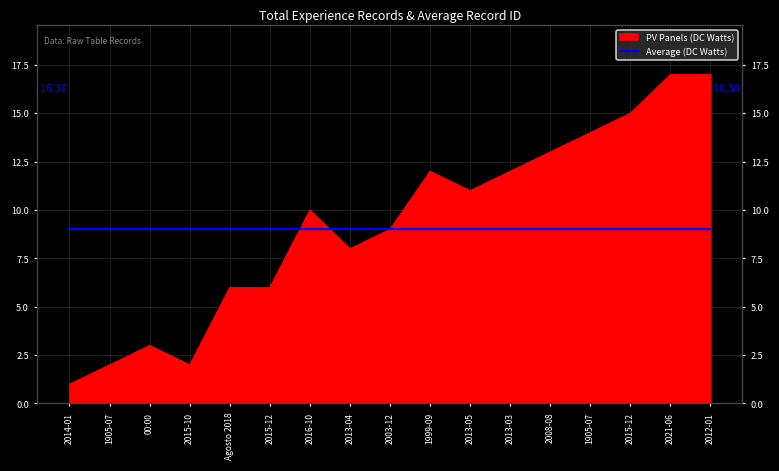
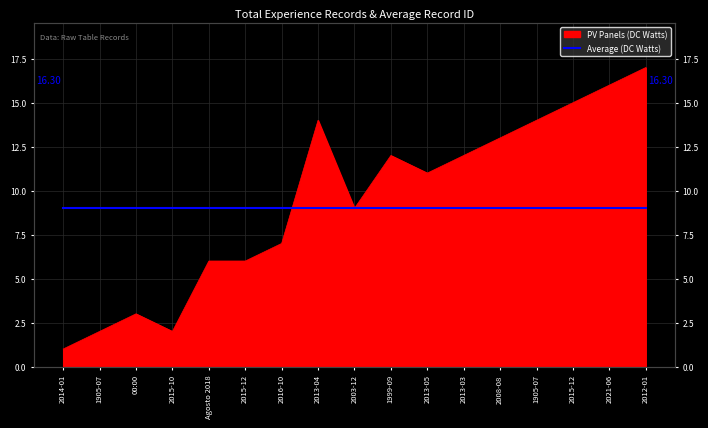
PV Panels (DC Watts), 2016-10: 10 -> 7
PV Panels (DC Watts), 2013-04: 8 -> 14
PV Panels (DC Watts), 2021-06: 17 -> 16
